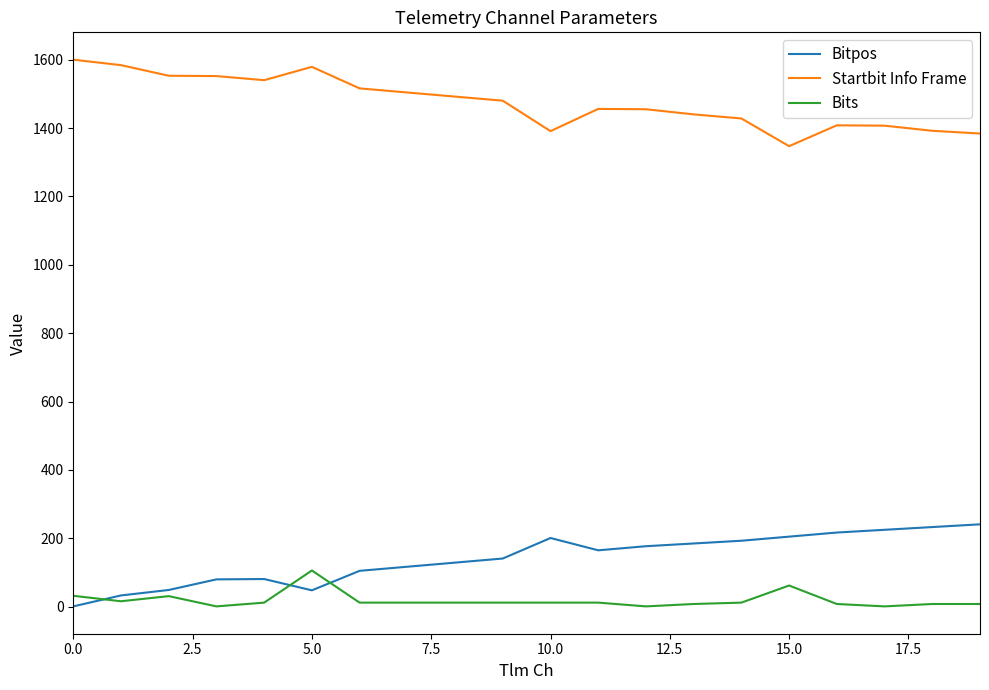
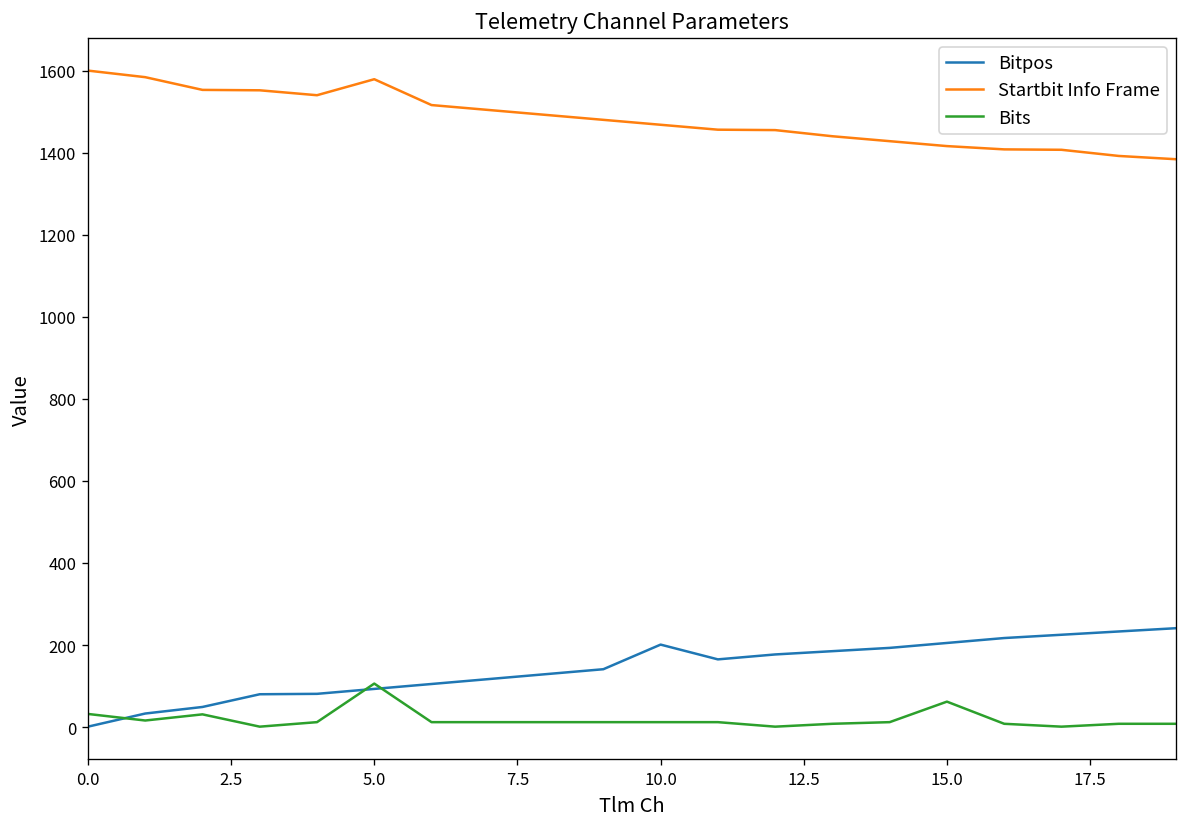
Bitpos, 5.0: 50 -> 90
Startbit Info Frame, 10.0: 1390 -> 1470
Startbit Info Frame, 15.0: 1350 -> 1420
